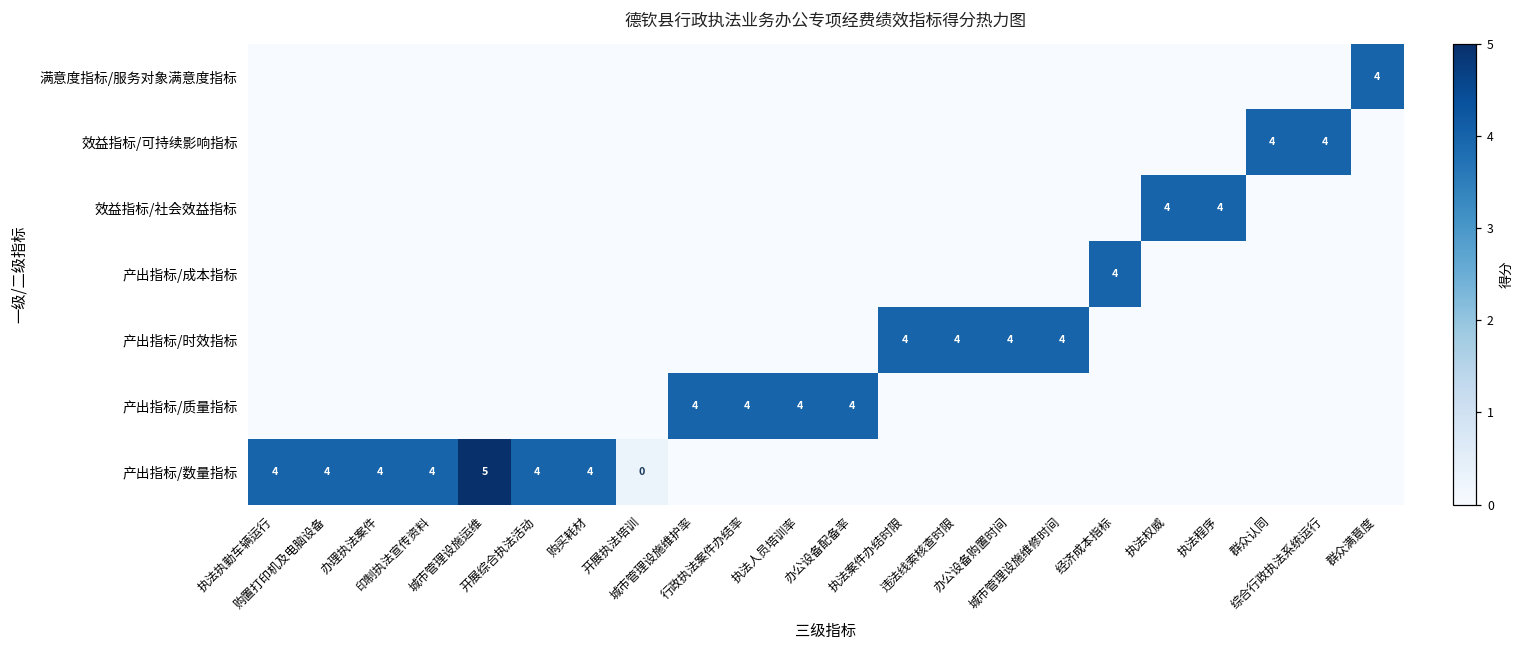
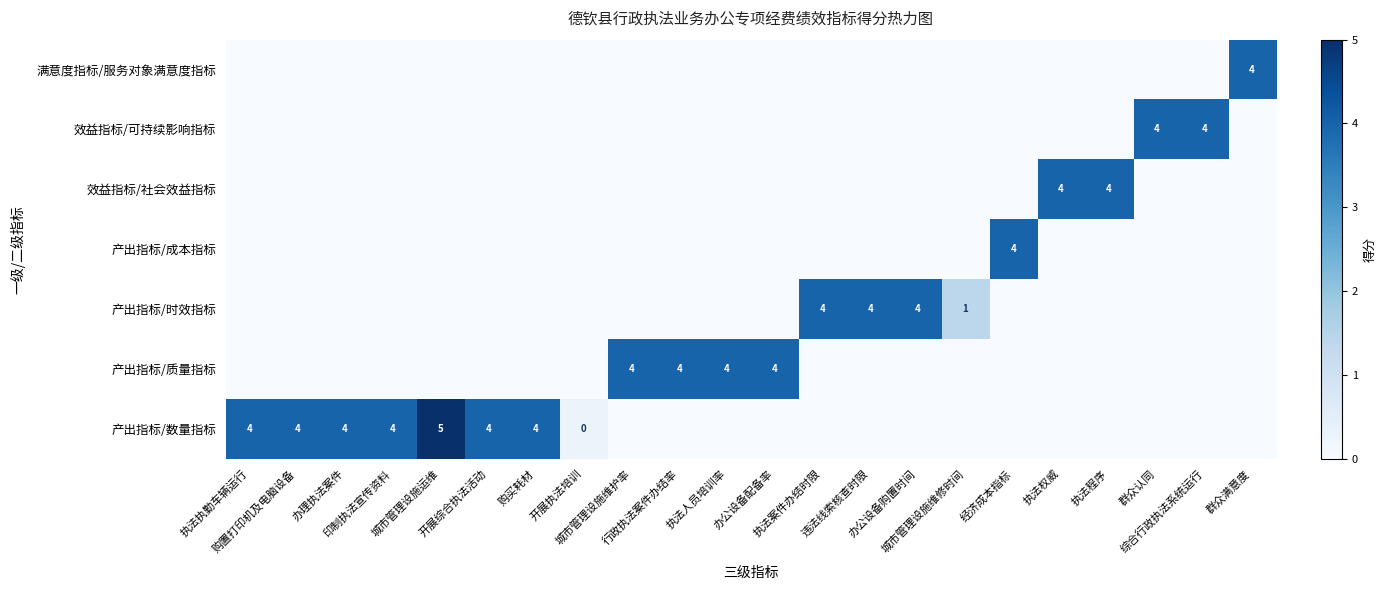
产出指标/时效指标, 城市管理设施维修时间: 4 -> 1
